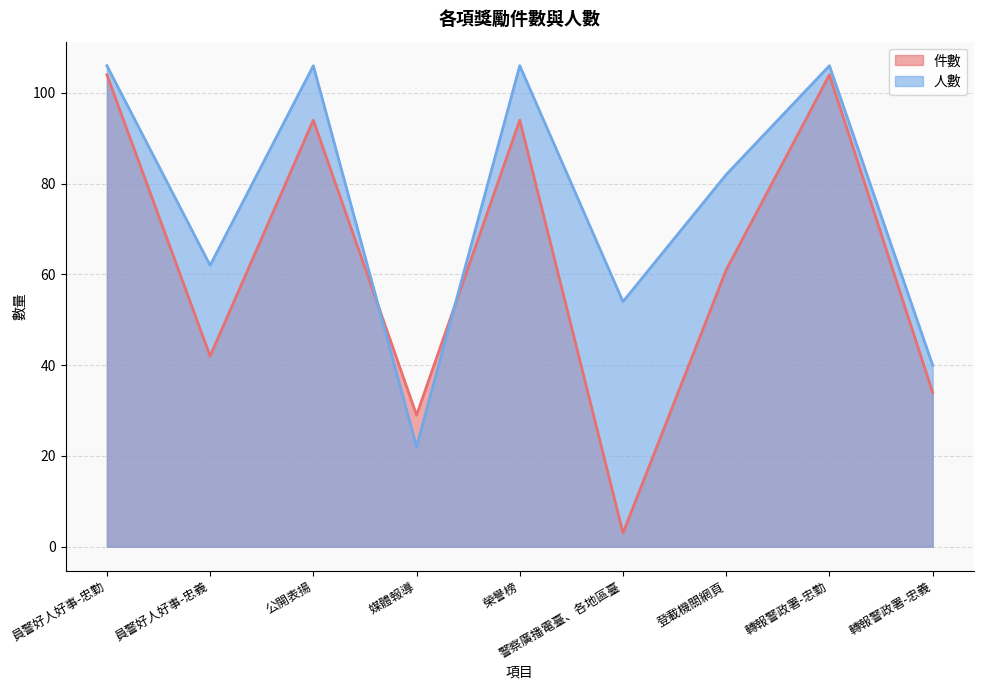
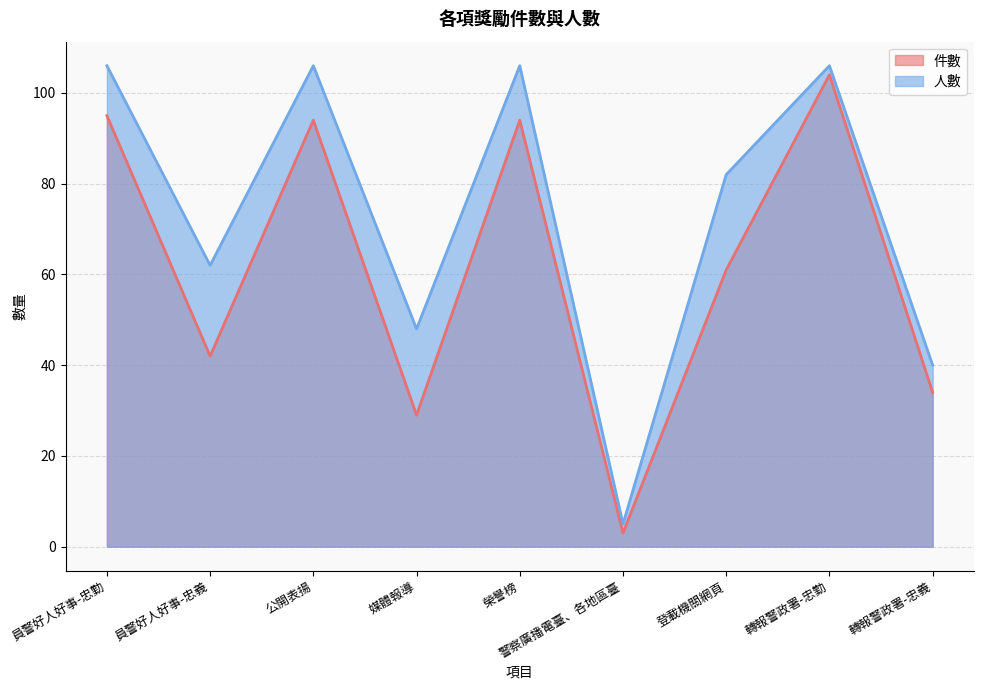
件數, 員警好人好事-忠勤: 104 -> 95
人數, 媒體報導: 22 -> 48
人數, 警察廣播電臺、各地區臺: 54 -> 5
